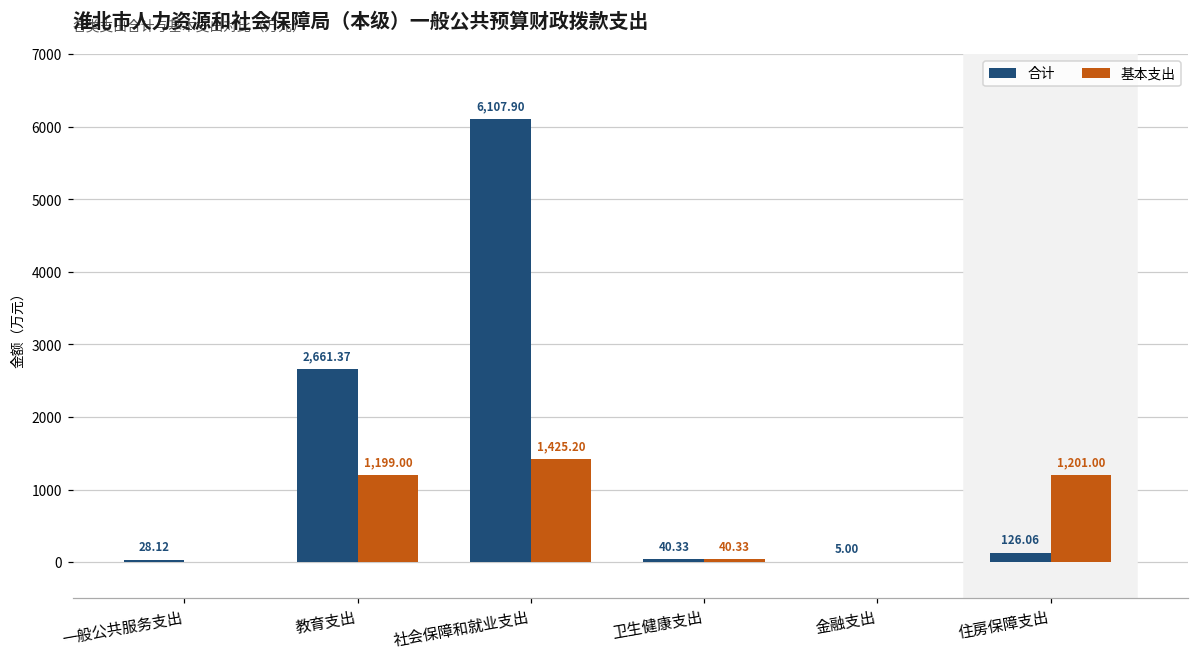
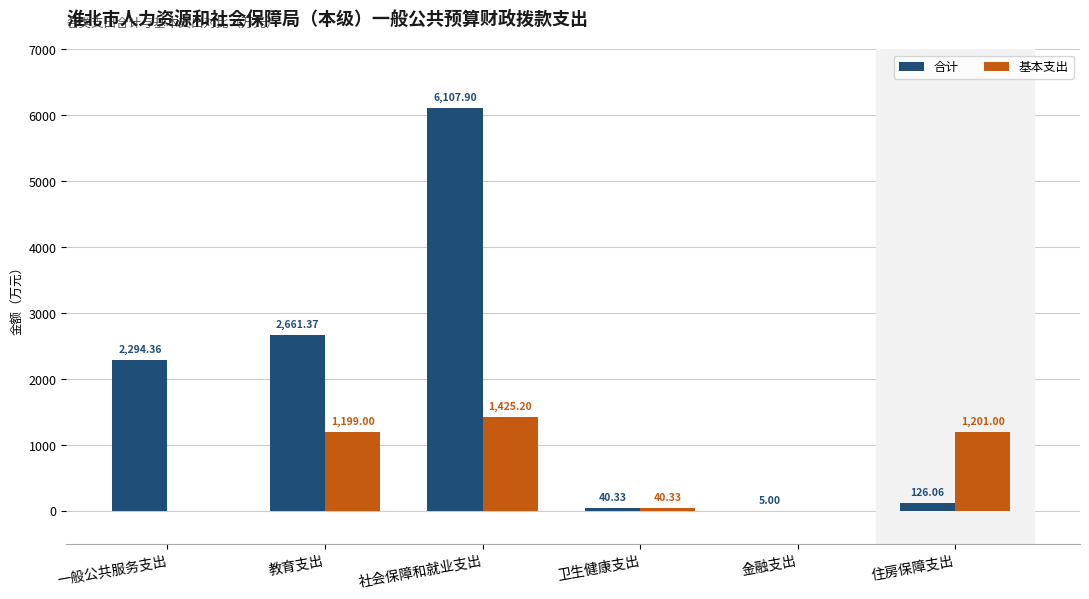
合计, 一般公共服务支出: 28.12 -> 2,294.36
